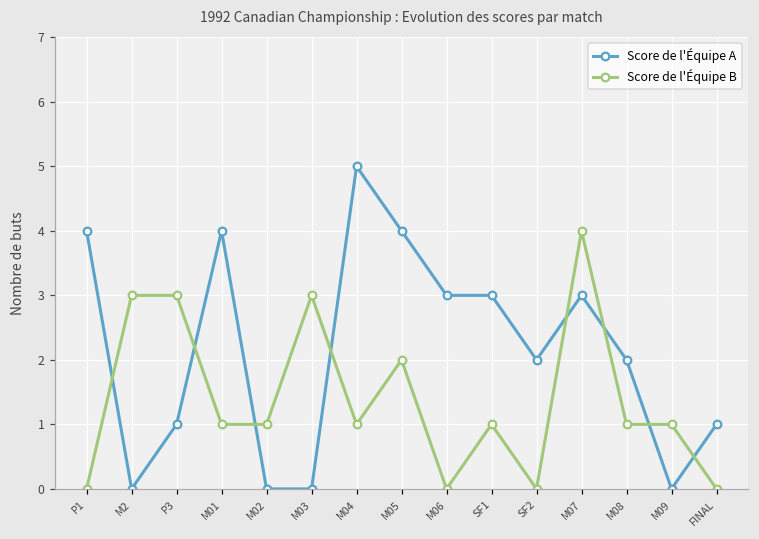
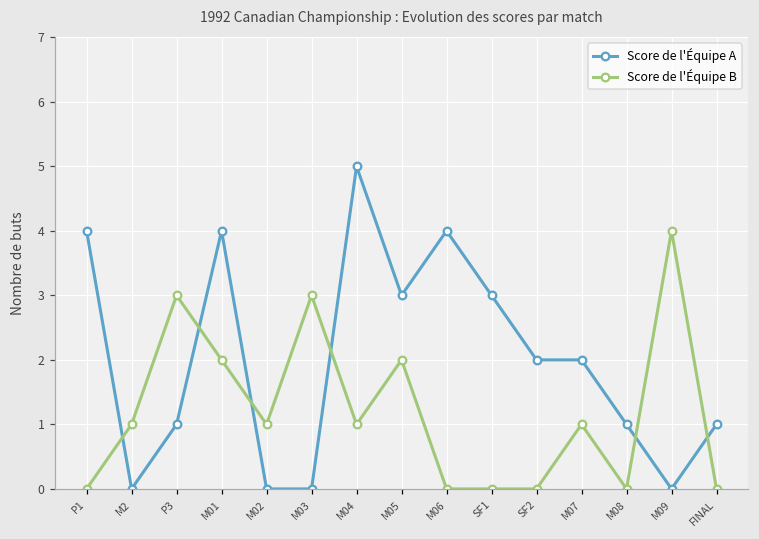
Score de l'Équipe B, M2: 3 -> 1
Score de l'Équipe B, M01: 1 -> 2
Score de l'Équipe A, M05: 4 -> 3
Score de l'Équipe A, M06: 3 -> 4
Score de l'Équipe B, SF1: 1 -> 0
Score de l'Équipe A, M07: 3 -> 2
Score de l'Équipe B, M07: 4 -> 1
Score de l'Équipe A, M08: 2 -> 1
Score de l'Équipe B, M08: 1 -> 0
Score de l'Équipe B, M09: 1 -> 4
